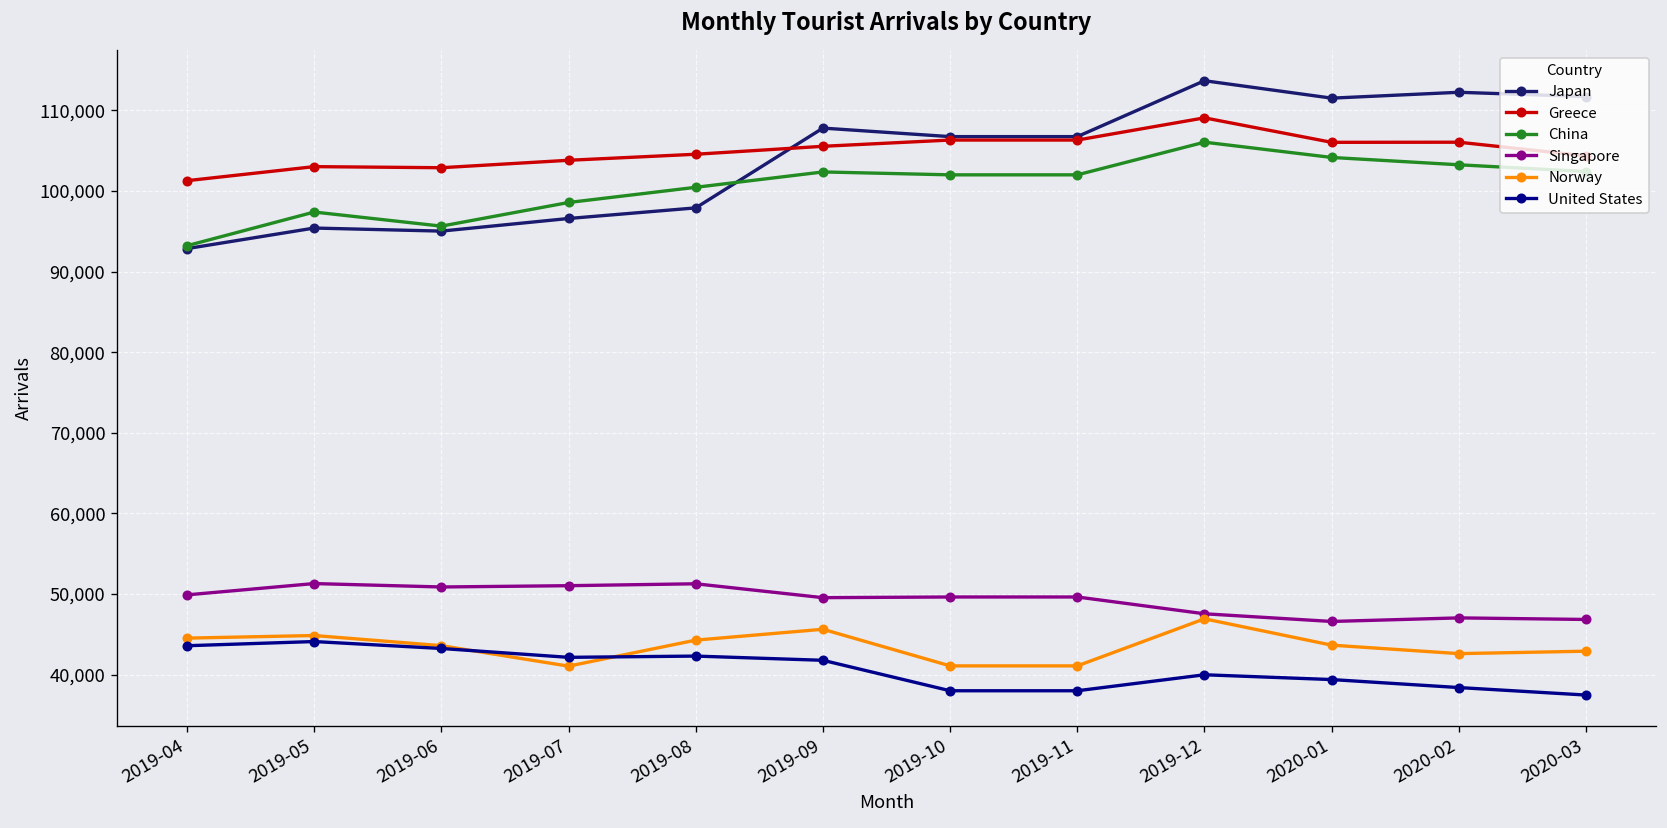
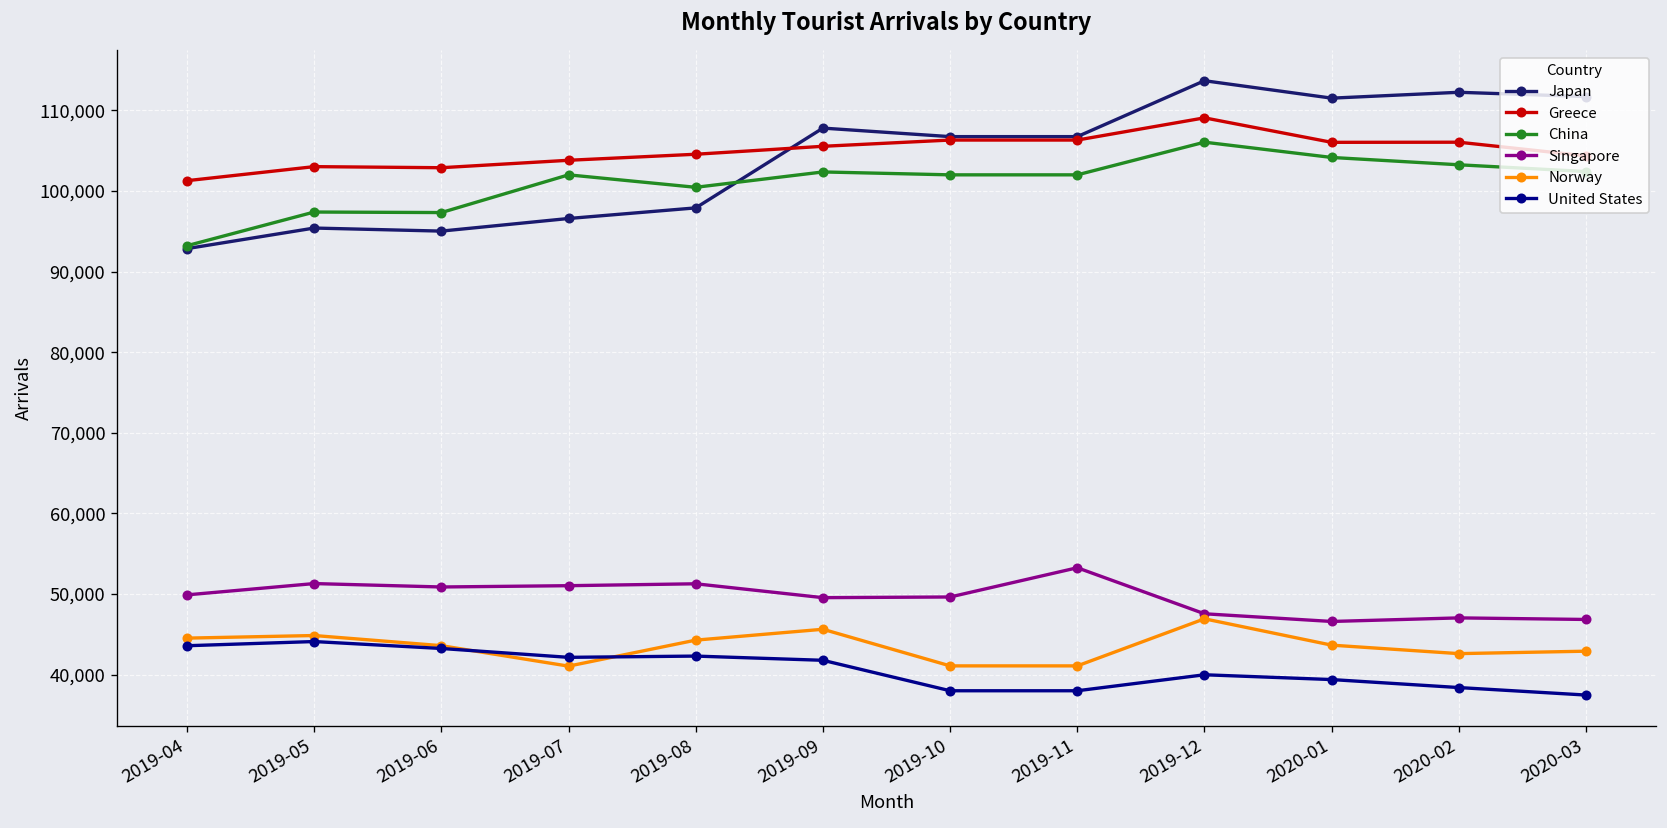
China, 2019-06: 96,000 -> 97,000
China, 2019-07: 99,000 -> 102,000
Singapore, 2019-11: 50,000 -> 53,000
